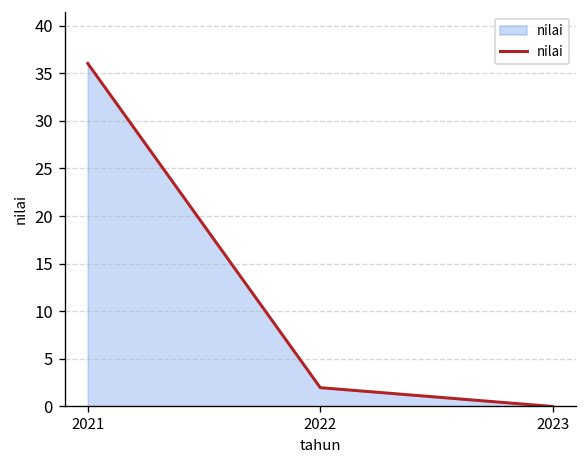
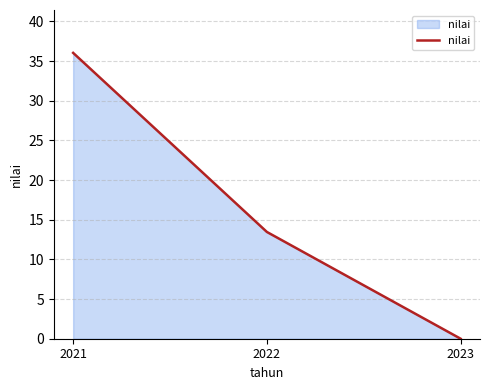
2022: 2 -> 13
